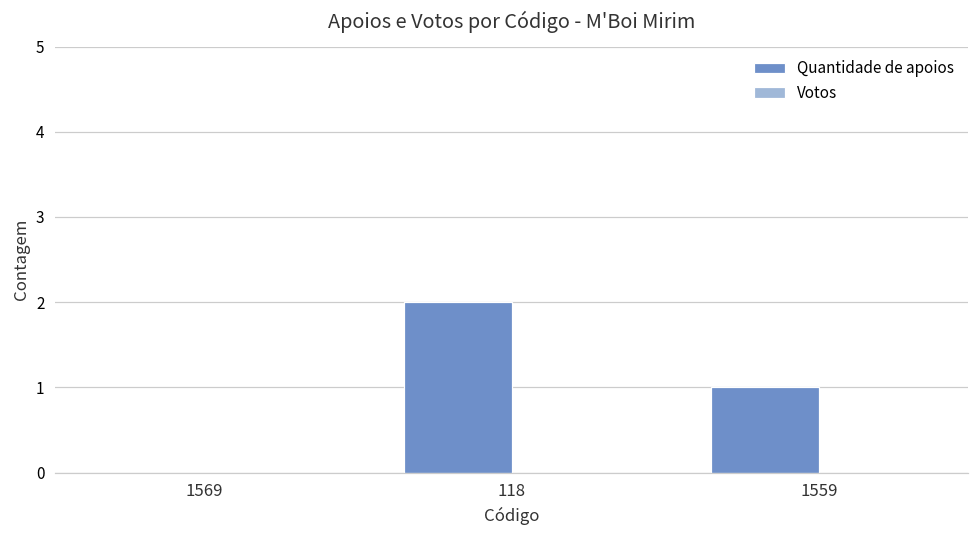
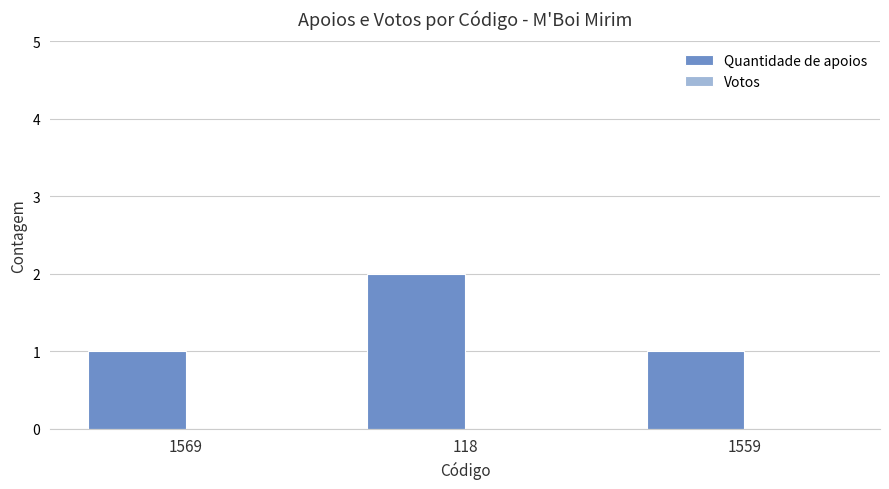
Quantidade de apoios, 1569: 0 -> 1
